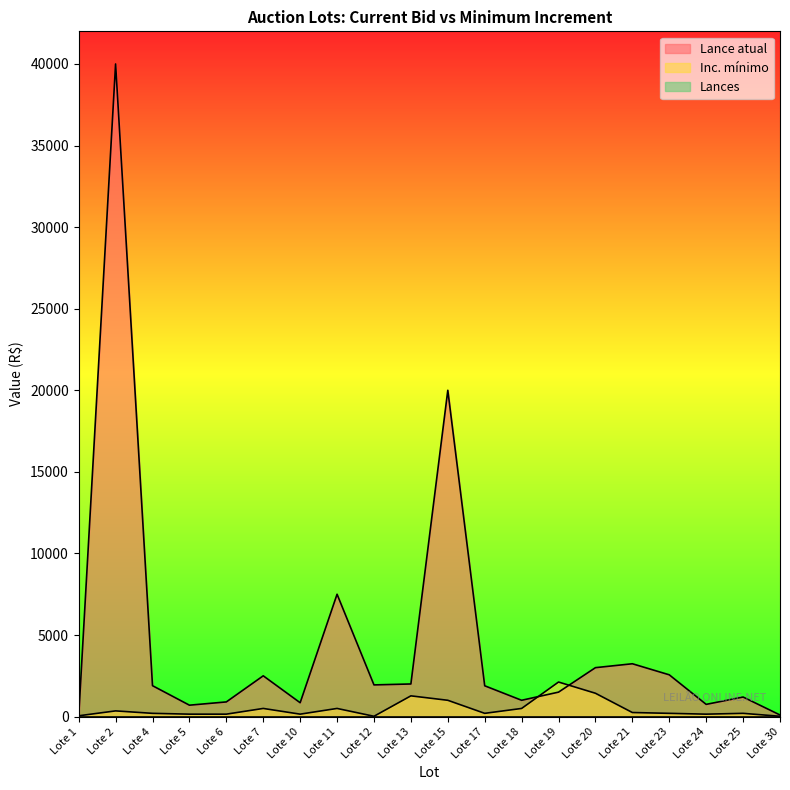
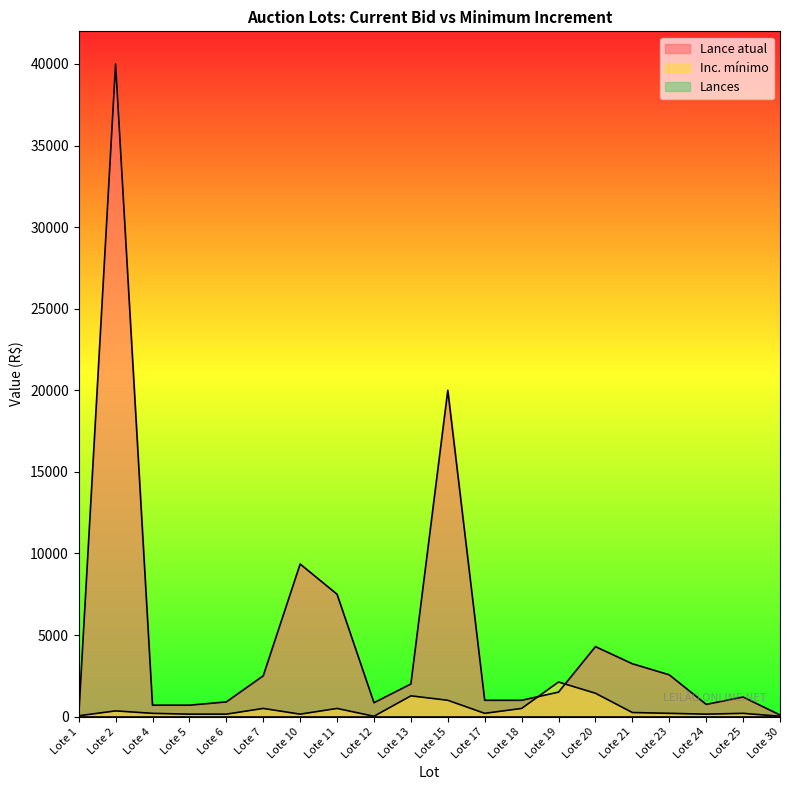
Lance atual, Lote 4: 1900 -> 700
Lance atual, Lote 10: 900 -> 9400
Lance atual, Lote 12: 1900 -> 900
Lance atual, Lote 17: 1900 -> 1000
Lance atual, Lote 20: 3000 -> 4300
